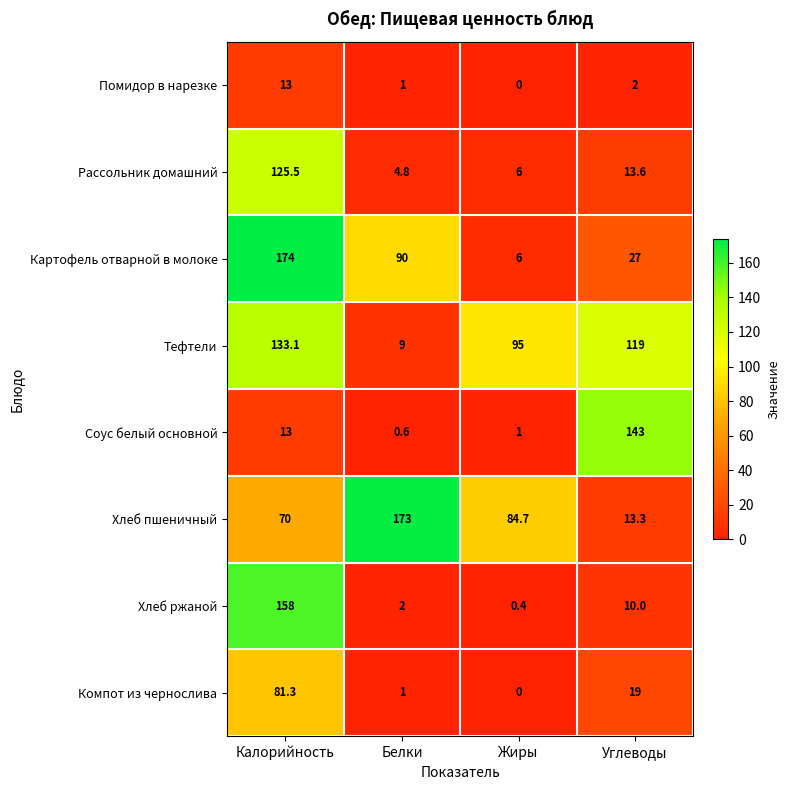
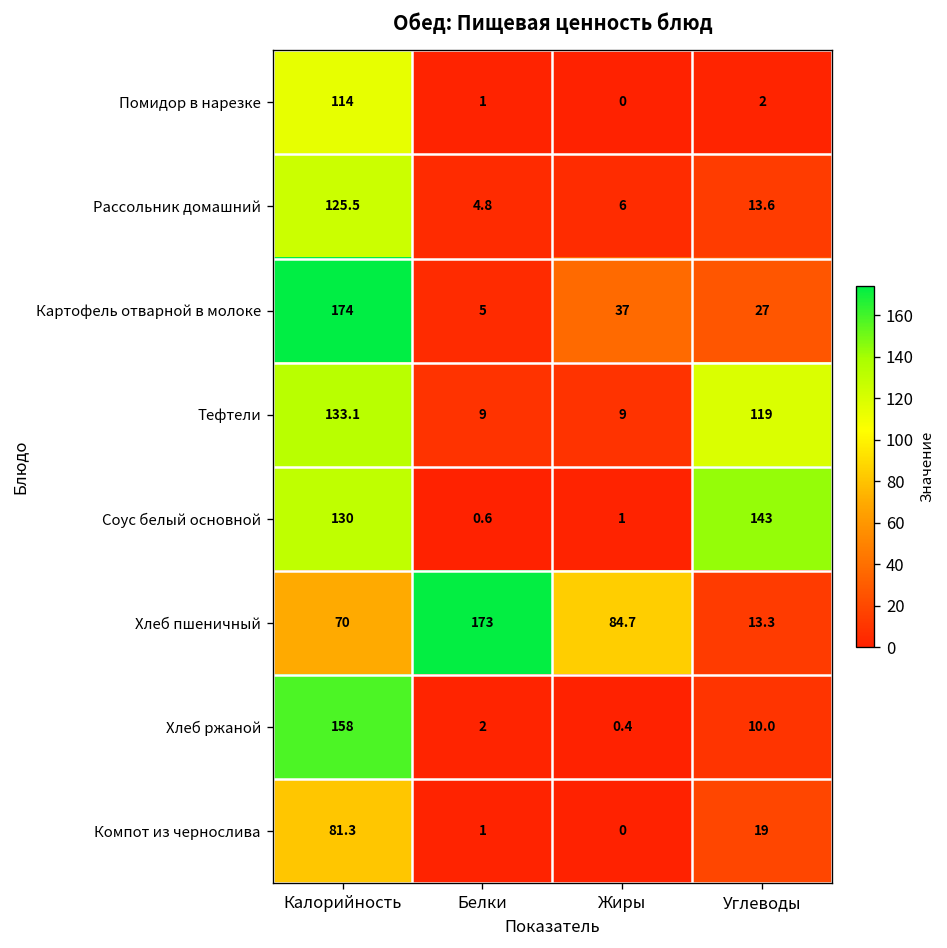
Помидор в нарезке, Калорийность: 13 -> 114
Картофель отварной в молоке, Белки: 90 -> 5
Картофель отварной в молоке, Жиры: 6 -> 37
Тефтели, Жиры: 95 -> 9
Соус белый основной, Калорийность: 13 -> 130
